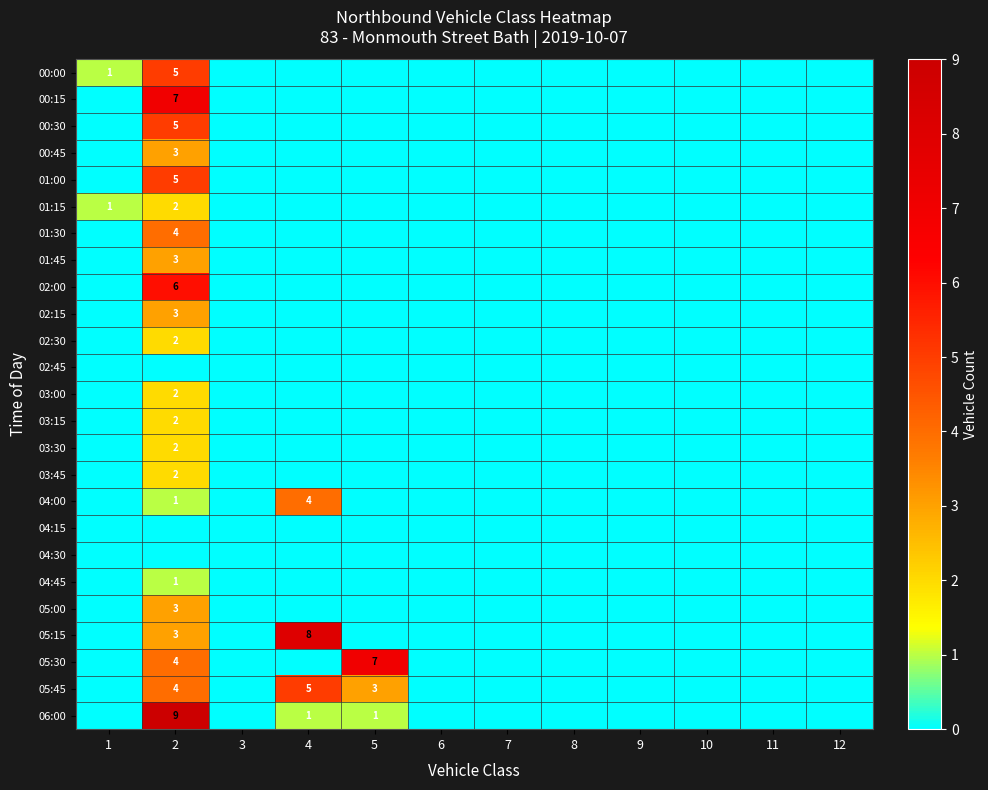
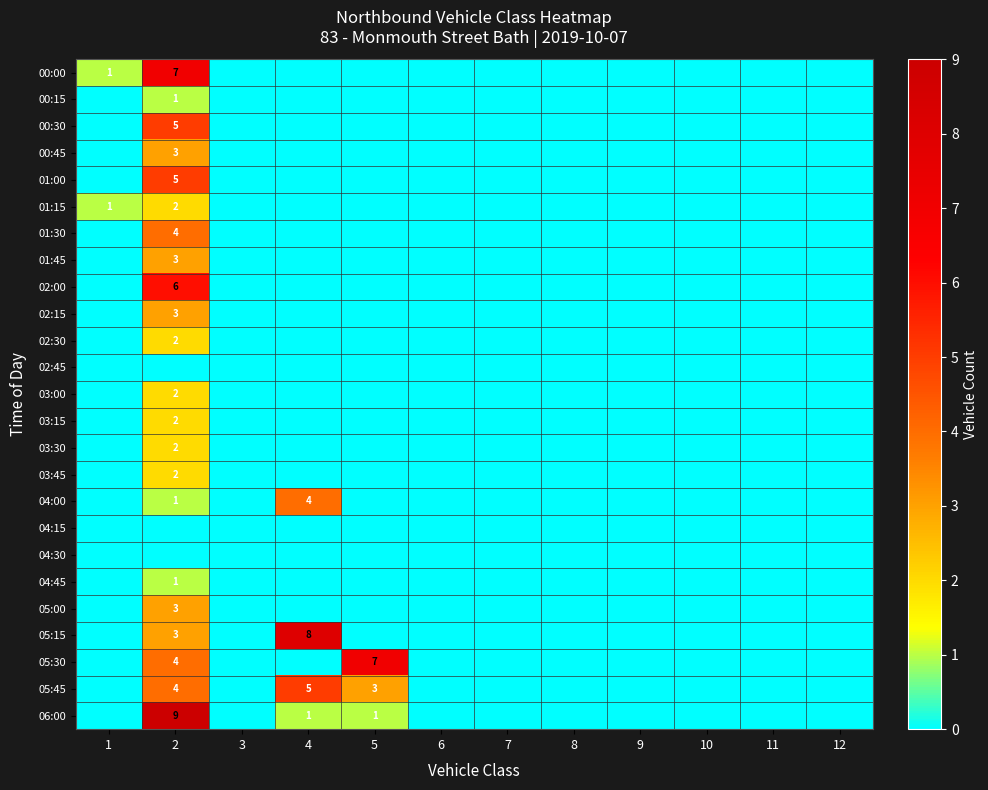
00:00, 2: 5 -> 7
00:15, 2: 7 -> 1
